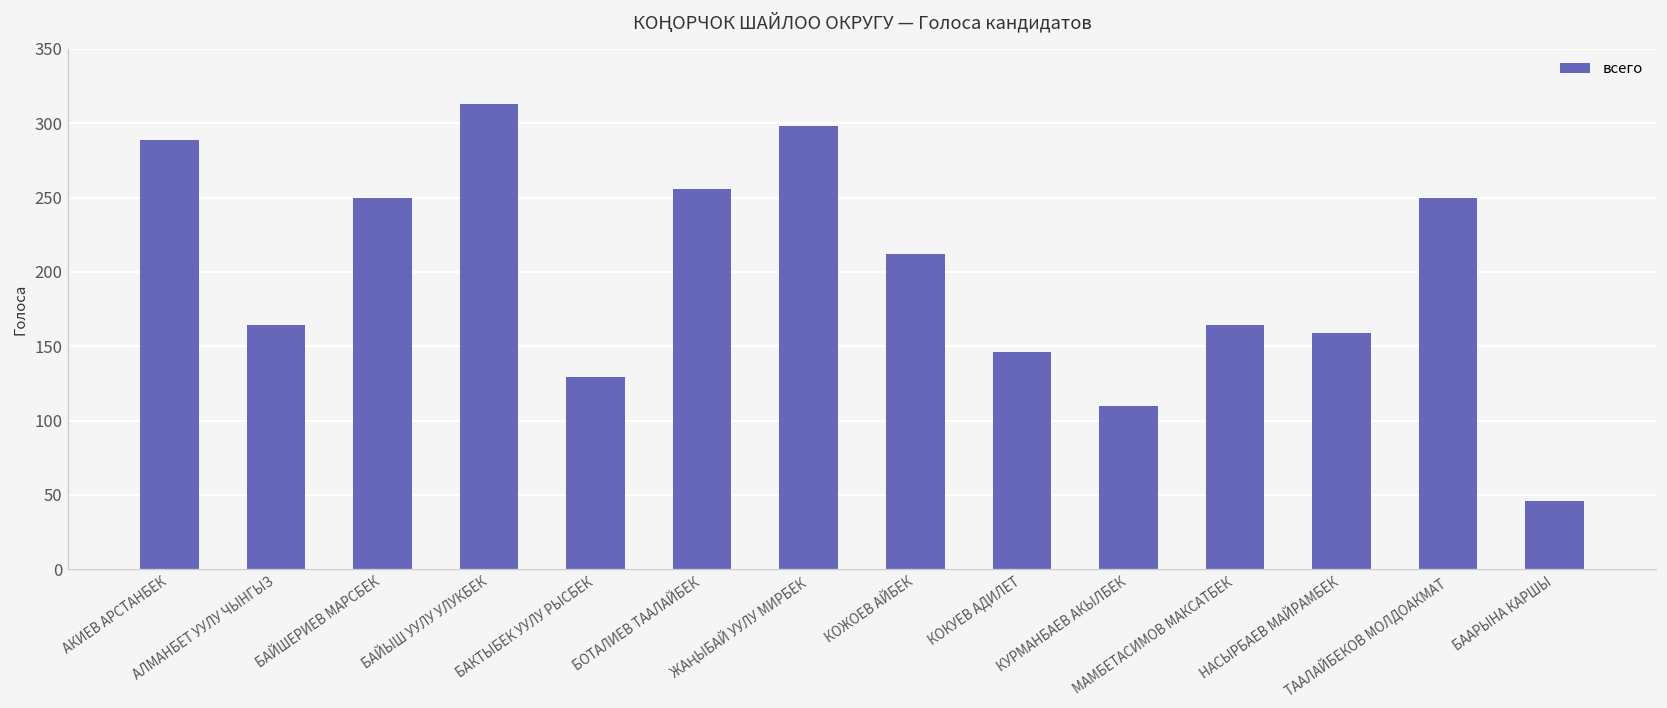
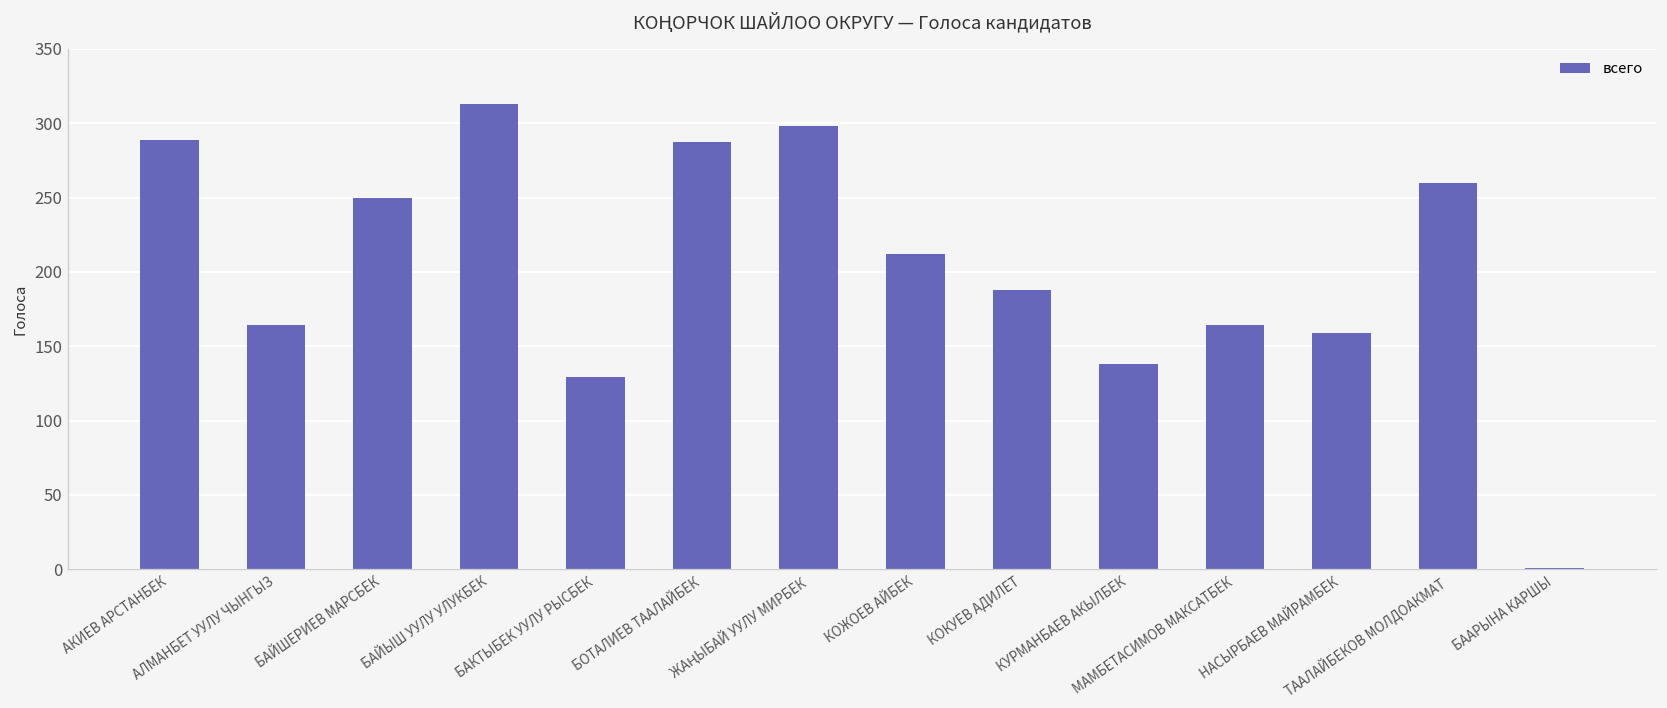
БОТАЛИЕВ ТААЛАЙБЕК: 256 -> 287
КОКУЕВ АДИЛЕТ: 146 -> 188
КУРМАНБАЕВ АКЫЛБЕК: 110 -> 138
ТААЛАЙБЕКОВ МОЛДОАКМАТ: 250 -> 260
БААРЫНА КАРШЫ: 46 -> 1
